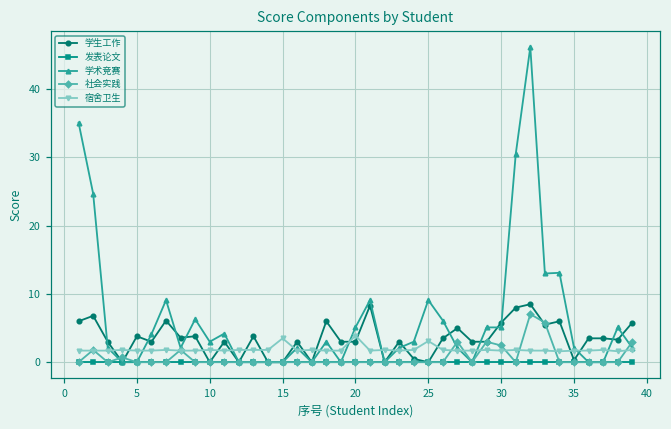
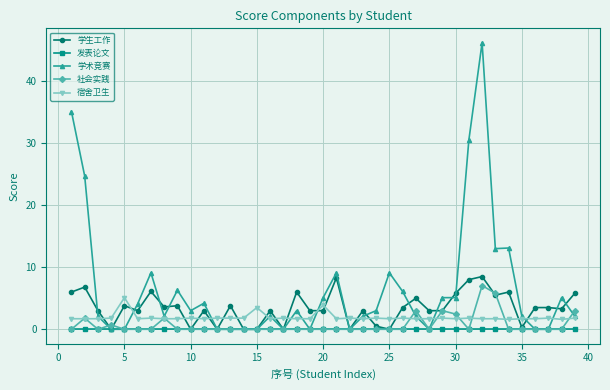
宿舍卫生, 5: 2 -> 5
宿舍卫生, 25: 3 -> 2
